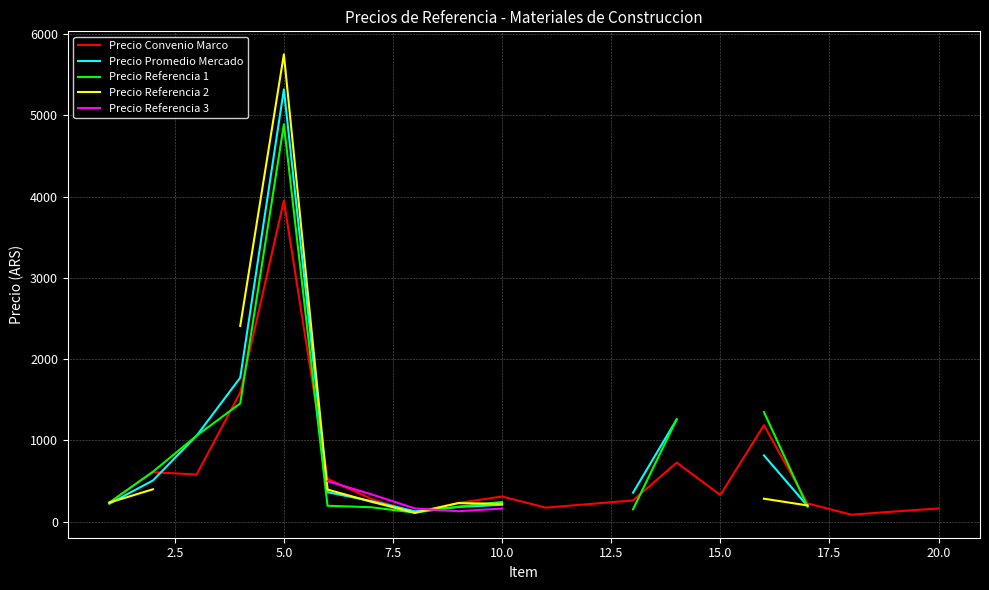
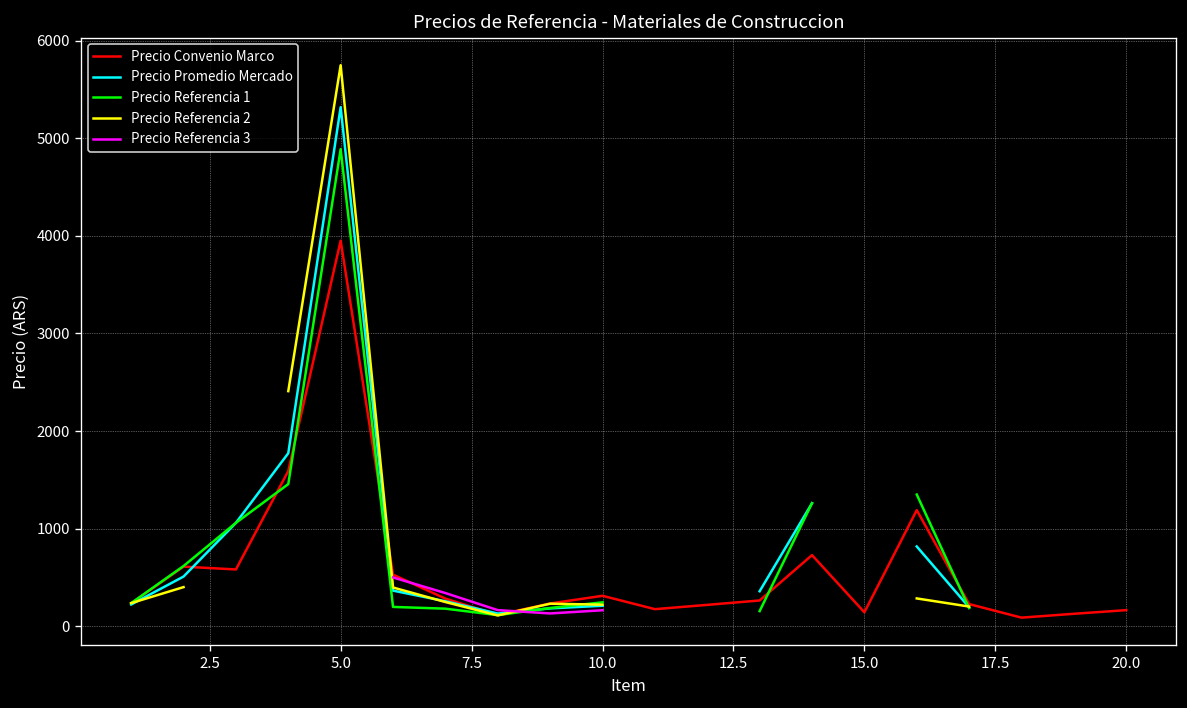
Precio Convenio Marco, 15.0: 300 -> 100
